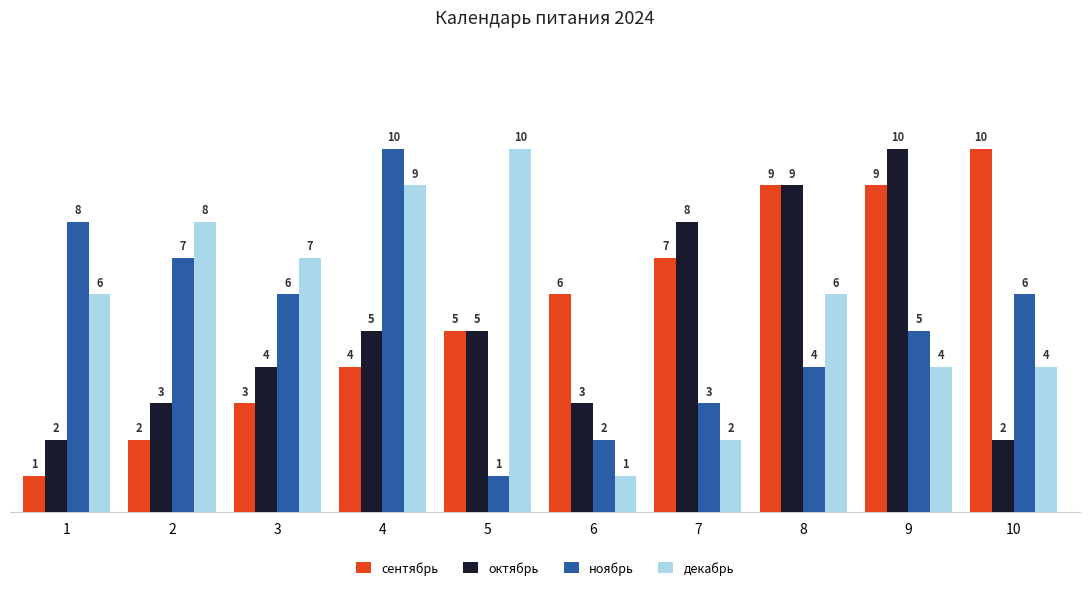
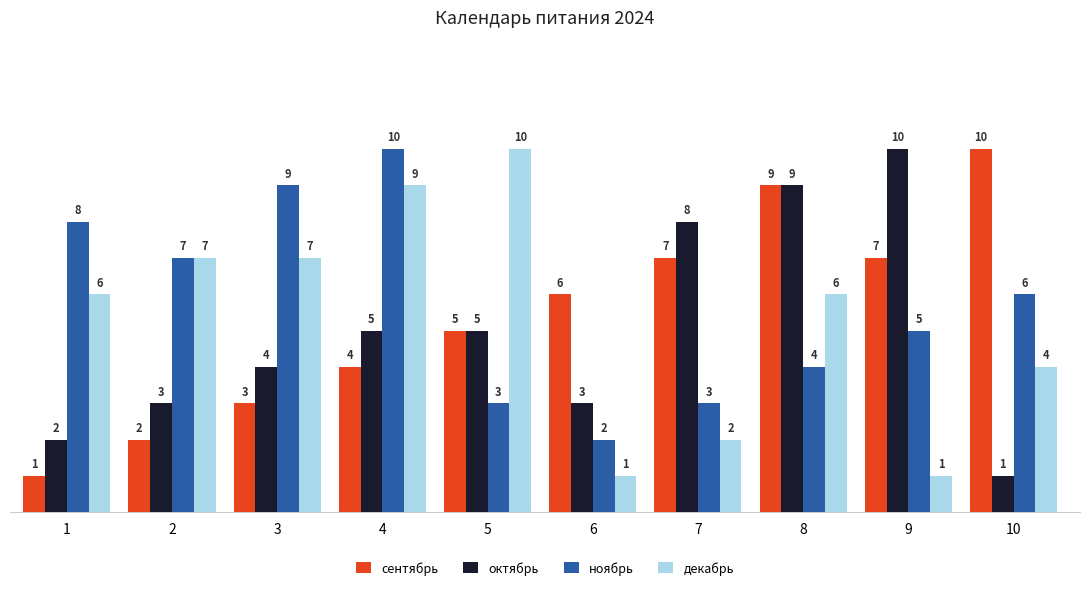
декабрь, 2: 8 -> 7
ноябрь, 3: 6 -> 9
ноябрь, 5: 1 -> 3
сентябрь, 9: 9 -> 7
декабрь, 9: 4 -> 1
октябрь, 10: 2 -> 1
